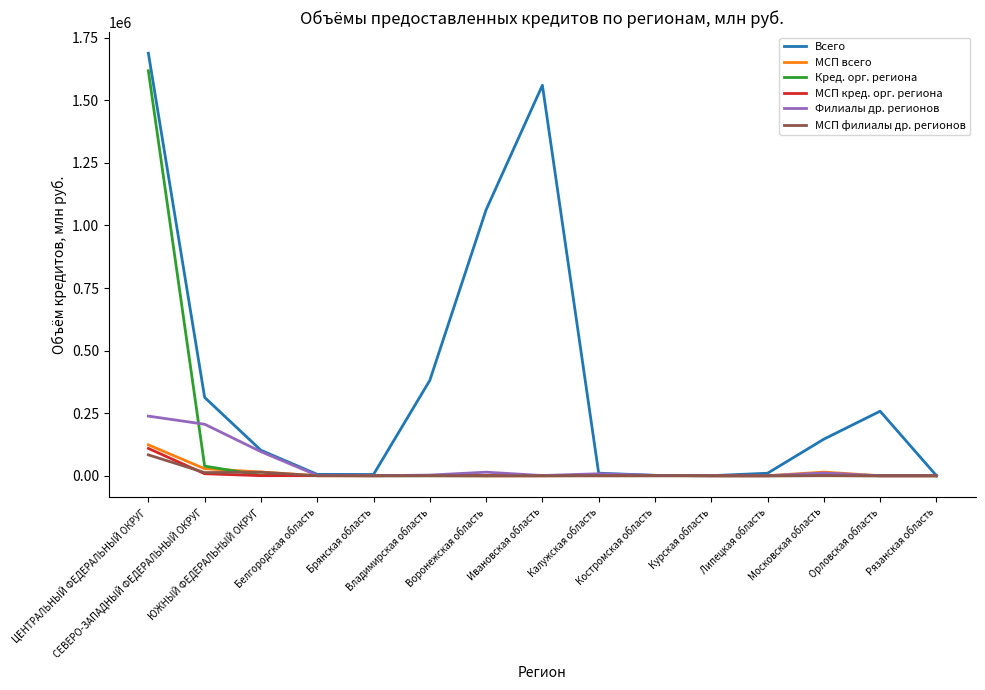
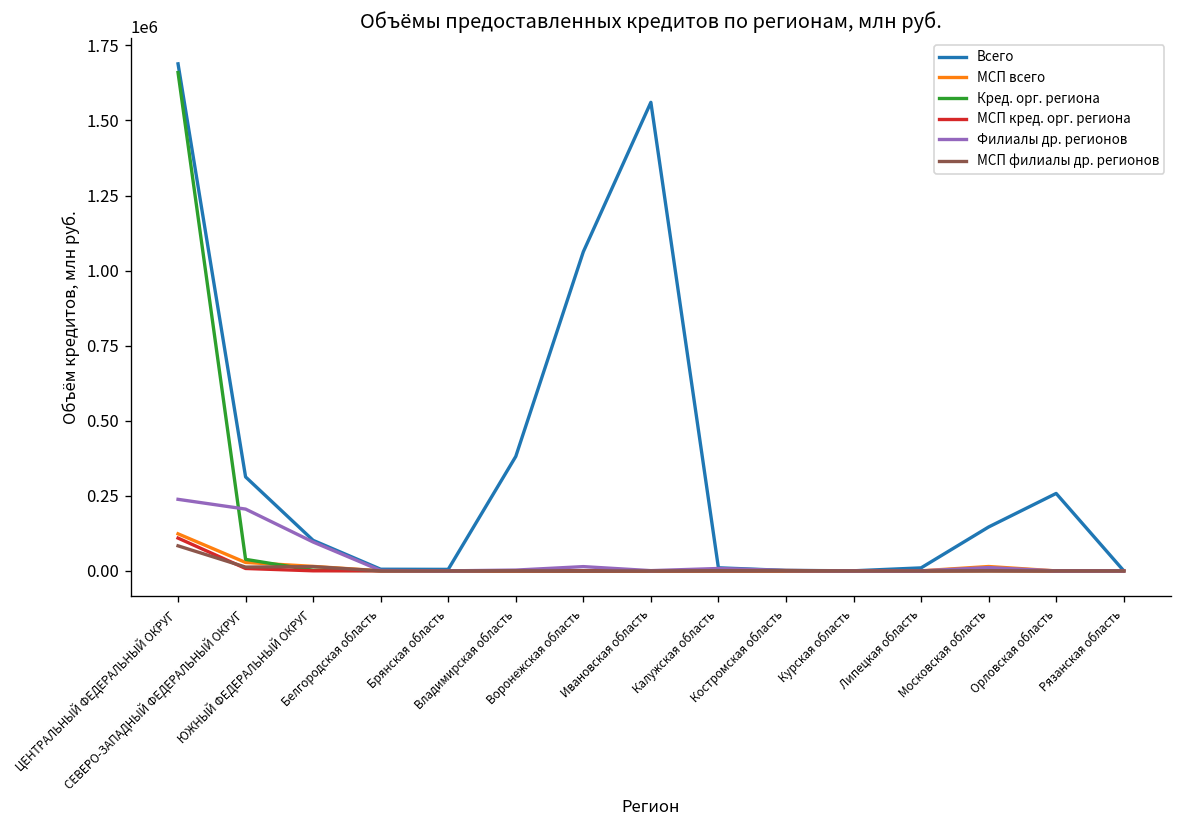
Кред. орг. региона, ЦЕНТРАЛЬНЫЙ ФЕДЕРАЛЬНЫЙ ОКРУГ: 1620000 -> 1660000
